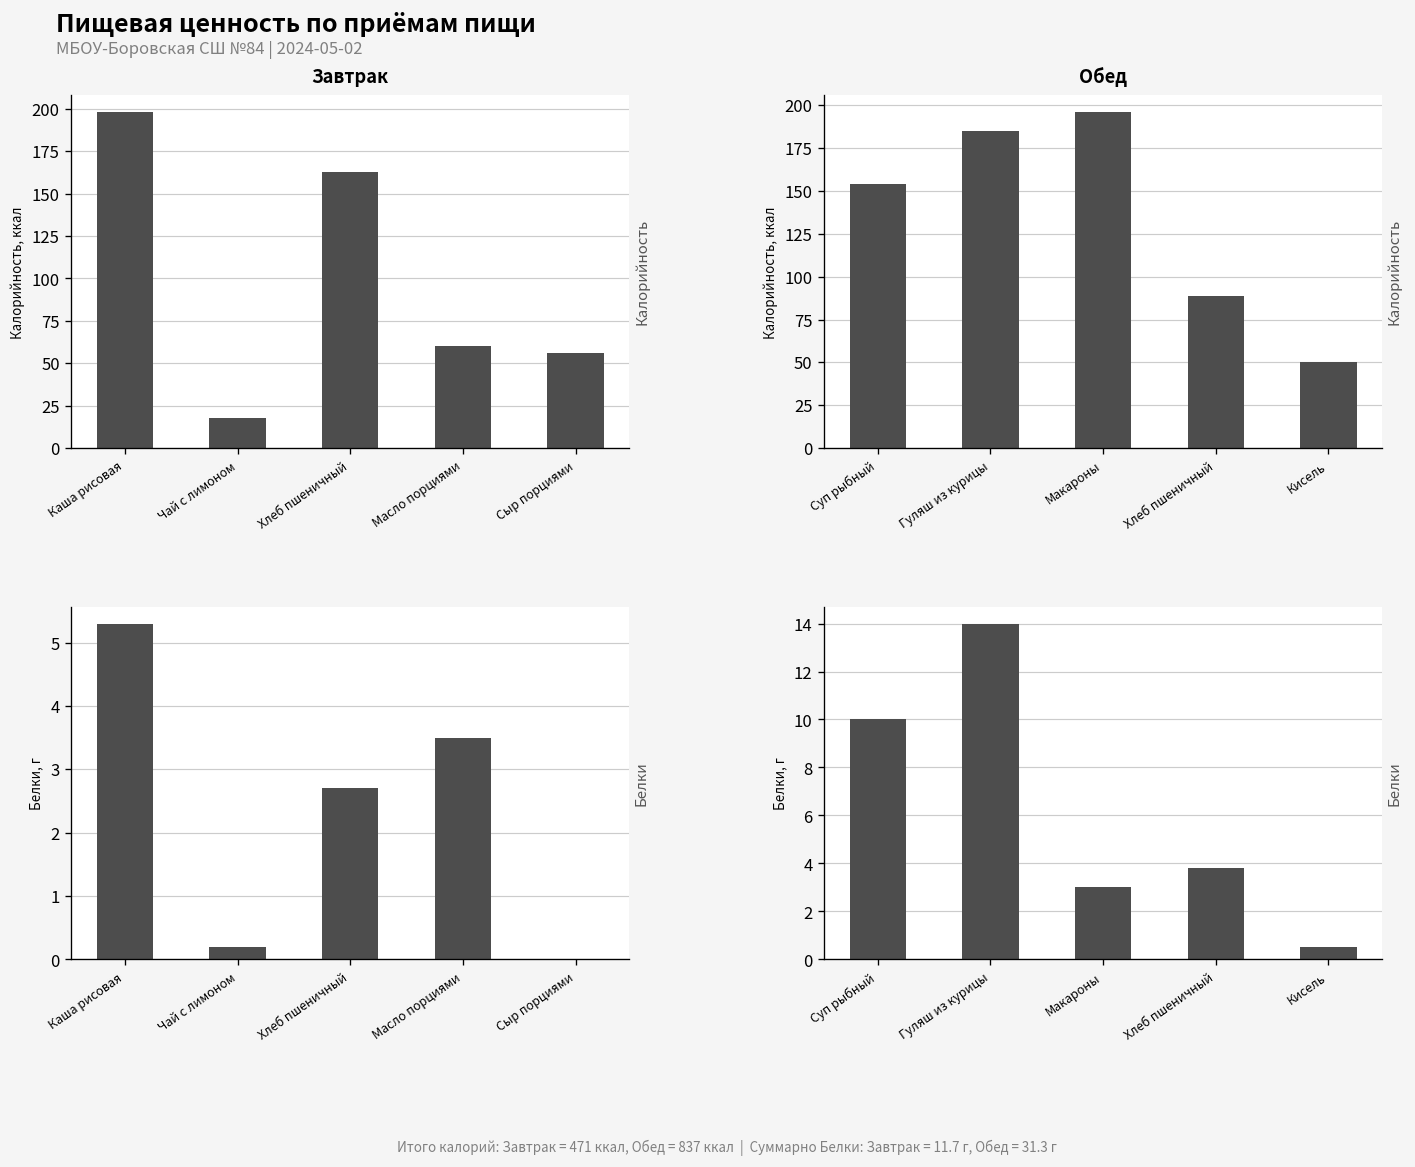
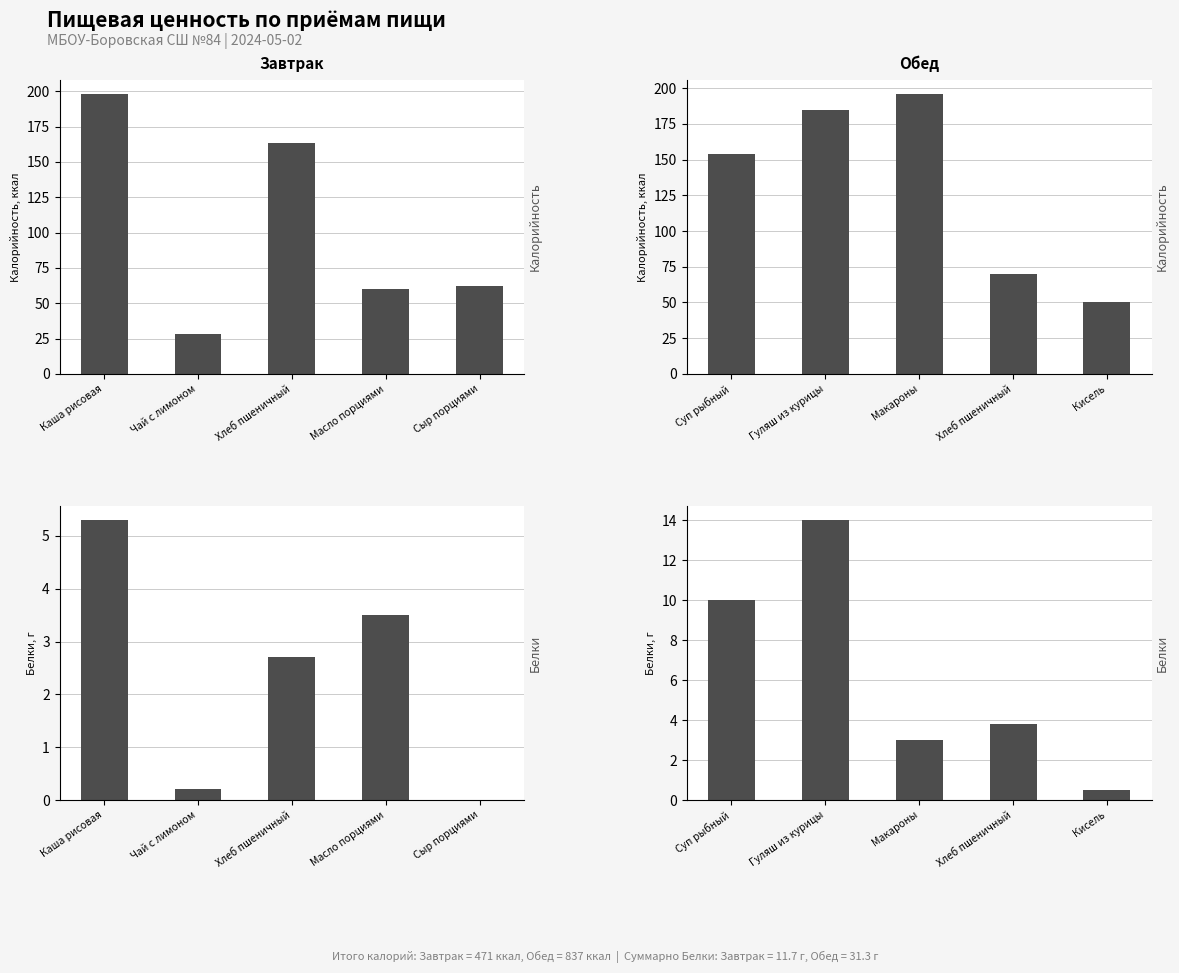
Завтрак, Чай с лимоном: 18 -> 28
Завтрак, Сыр порциями: 56 -> 62
Обед, Хлеб пшеничный: 89 -> 70
